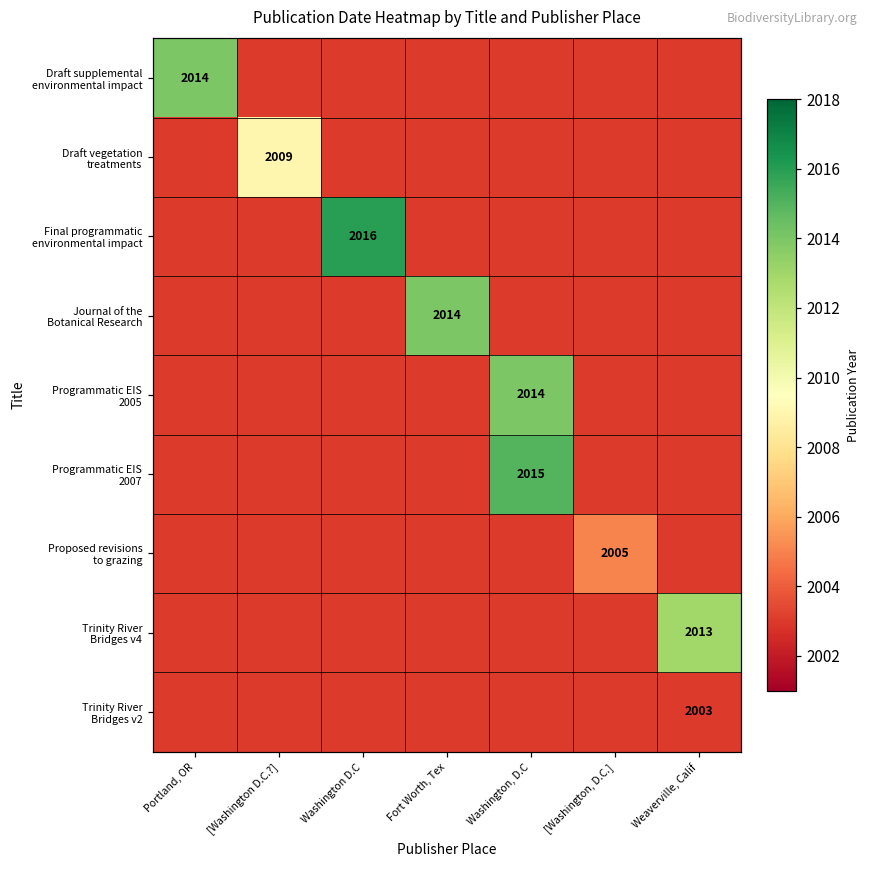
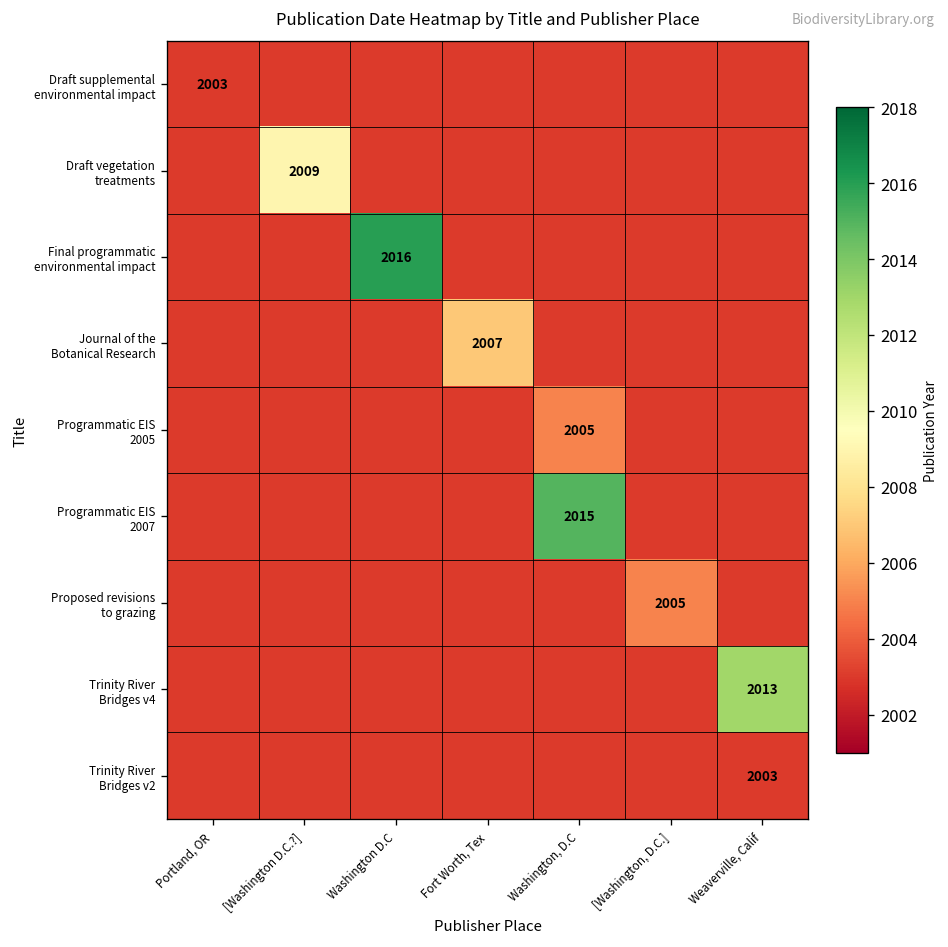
Draft supplemental environmental impact, Portland, OR: 2014 -> 2003
Journal of the Botanical Research, Fort Worth, Tex: 2014 -> 2007
Programmatic EIS 2005, Washington, D.C: 2014 -> 2005
